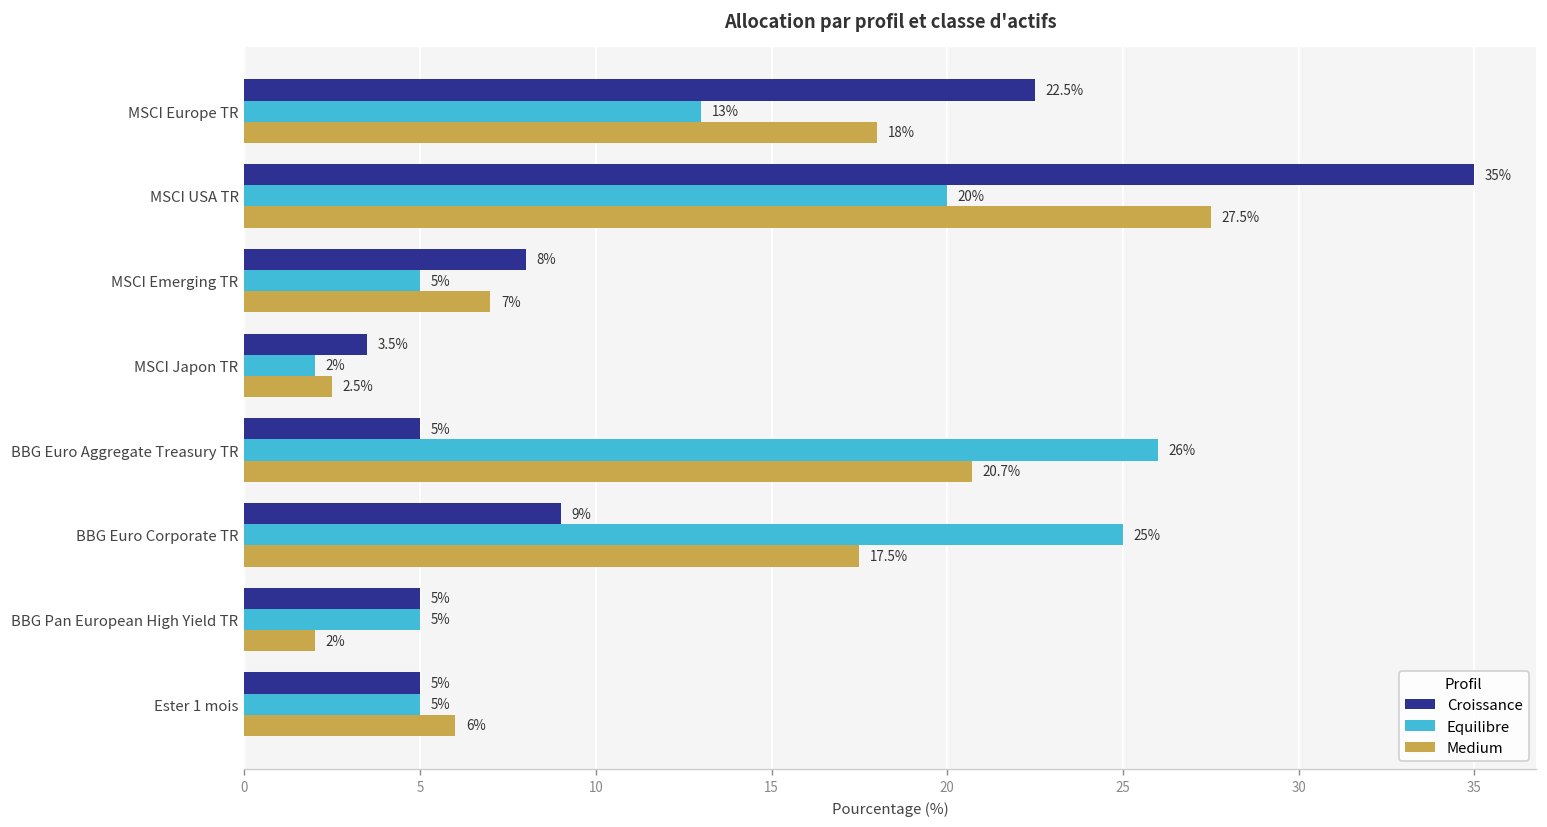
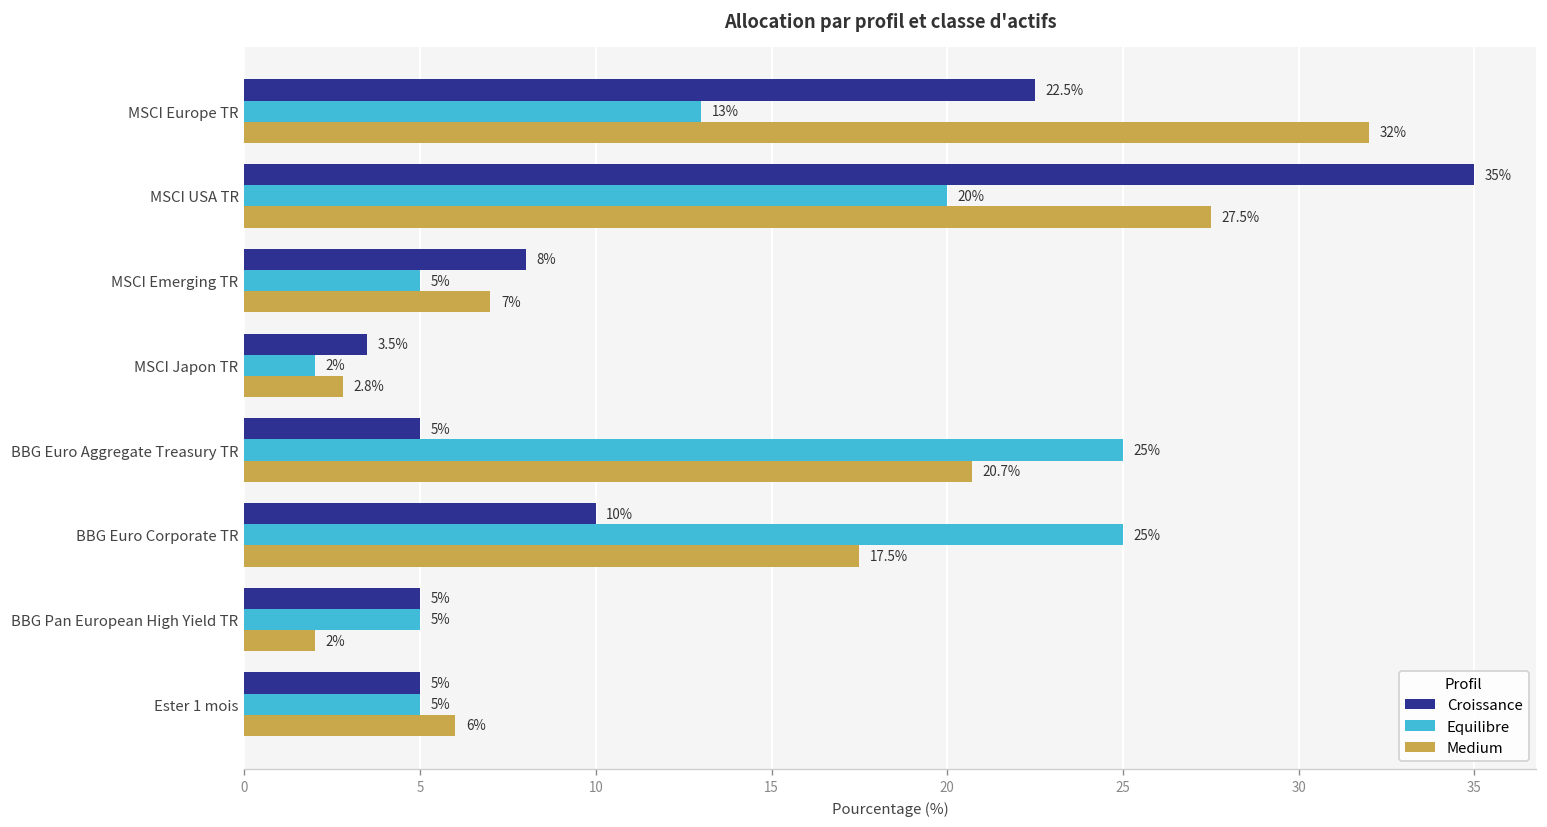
Medium, MSCI Europe TR: 18% -> 32%
Medium, MSCI Japon TR: 2.5% -> 2.8%
Equilibre, BBG Euro Aggregate Treasury TR: 26% -> 25%
Croissance, BBG Euro Corporate TR: 9% -> 10%
